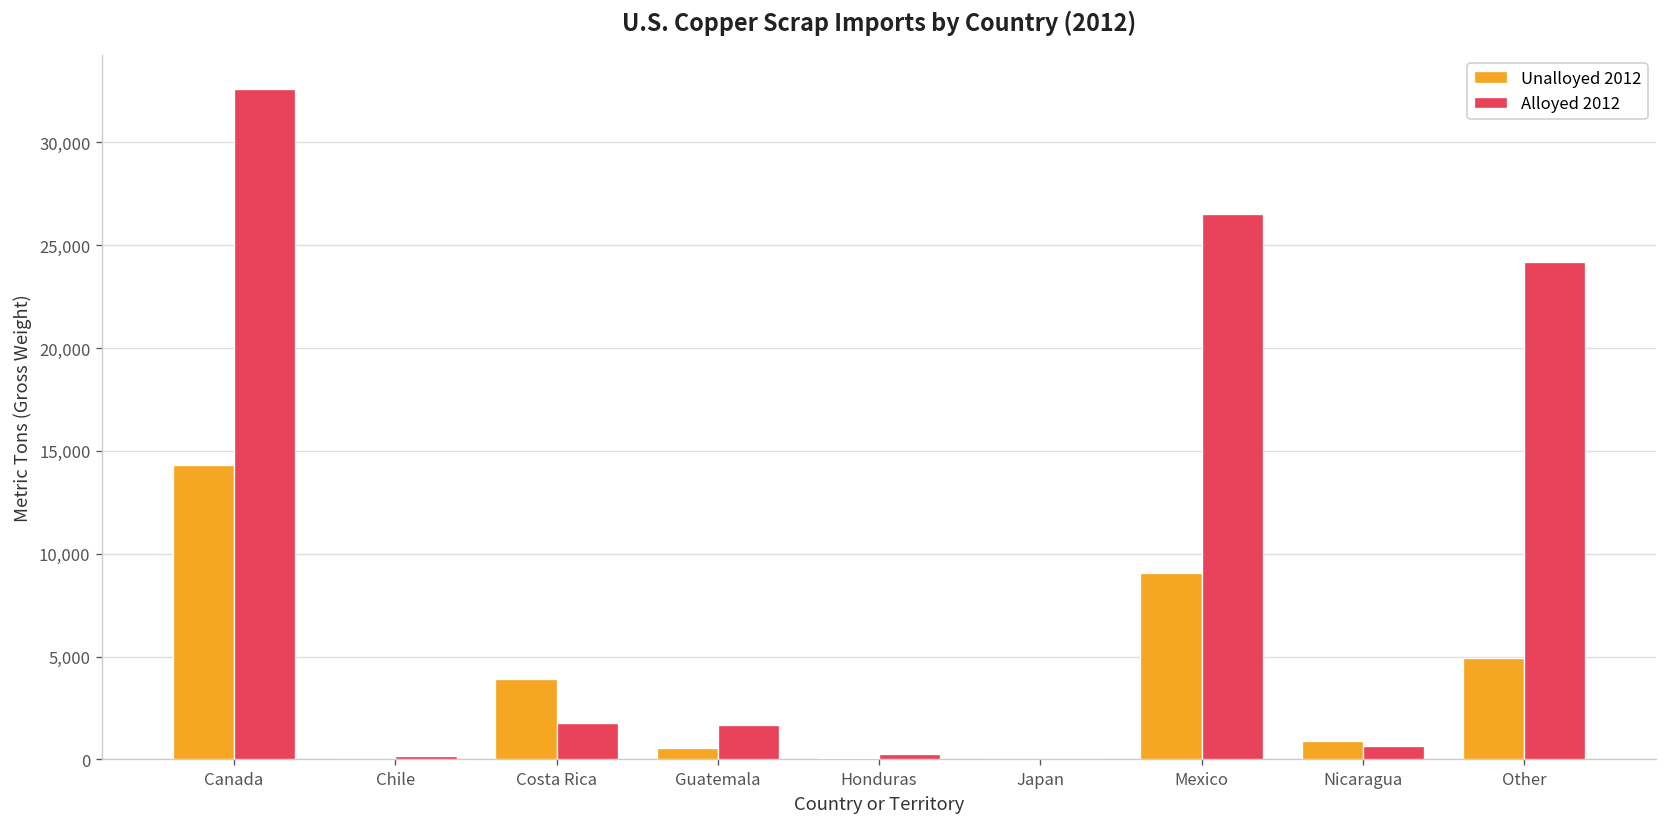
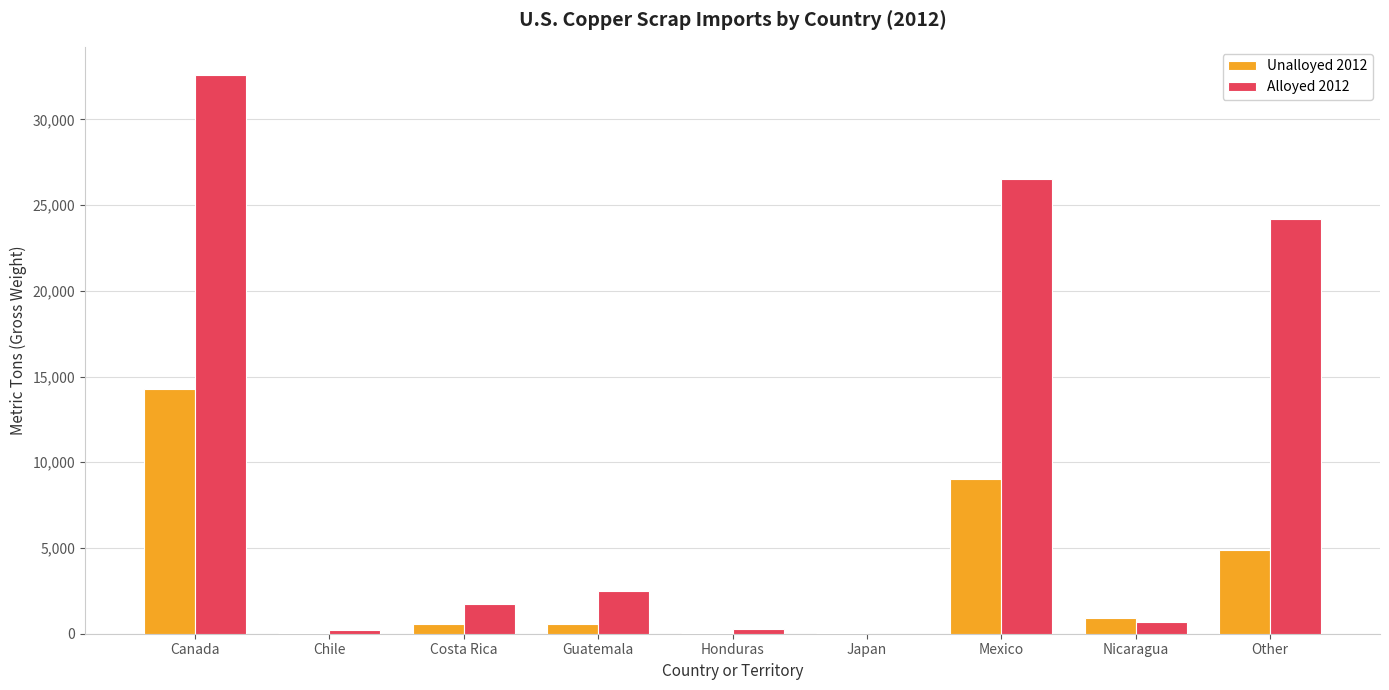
Unalloyed 2012, Costa Rica: 3,900 -> 600
Alloyed 2012, Guatemala: 1,700 -> 2,500
